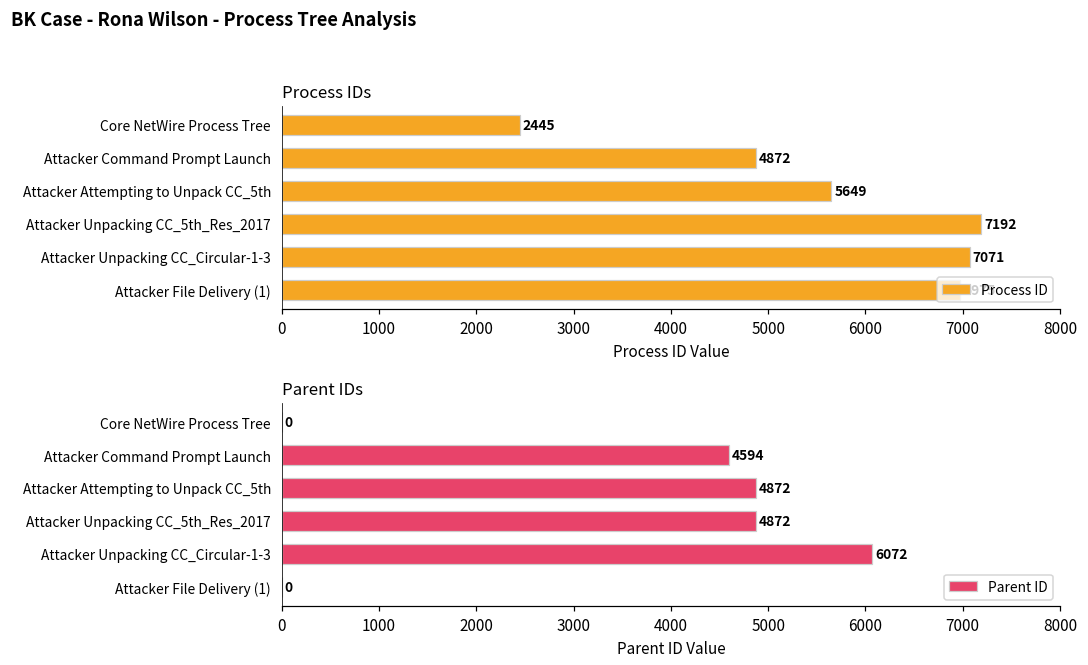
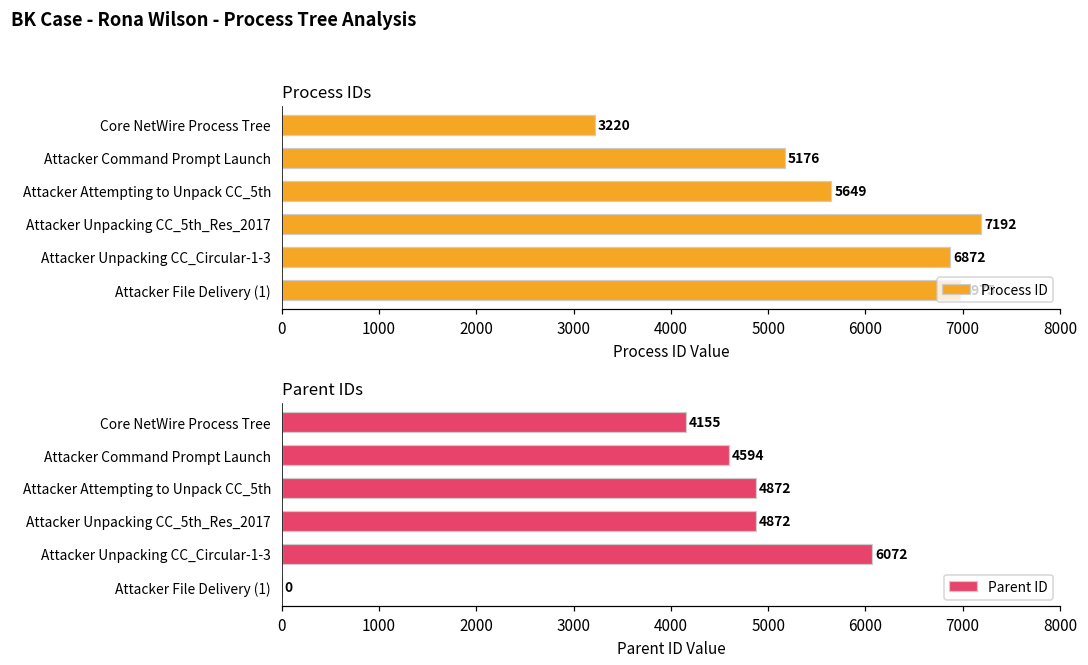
Process IDs, Core NetWire Process Tree: 2445 -> 3220
Process IDs, Attacker Command Prompt Launch: 4872 -> 5176
Process IDs, Attacker Unpacking CC_Circular-1-3: 7071 -> 6872
Parent IDs, Core NetWire Process Tree: 0 -> 4155
